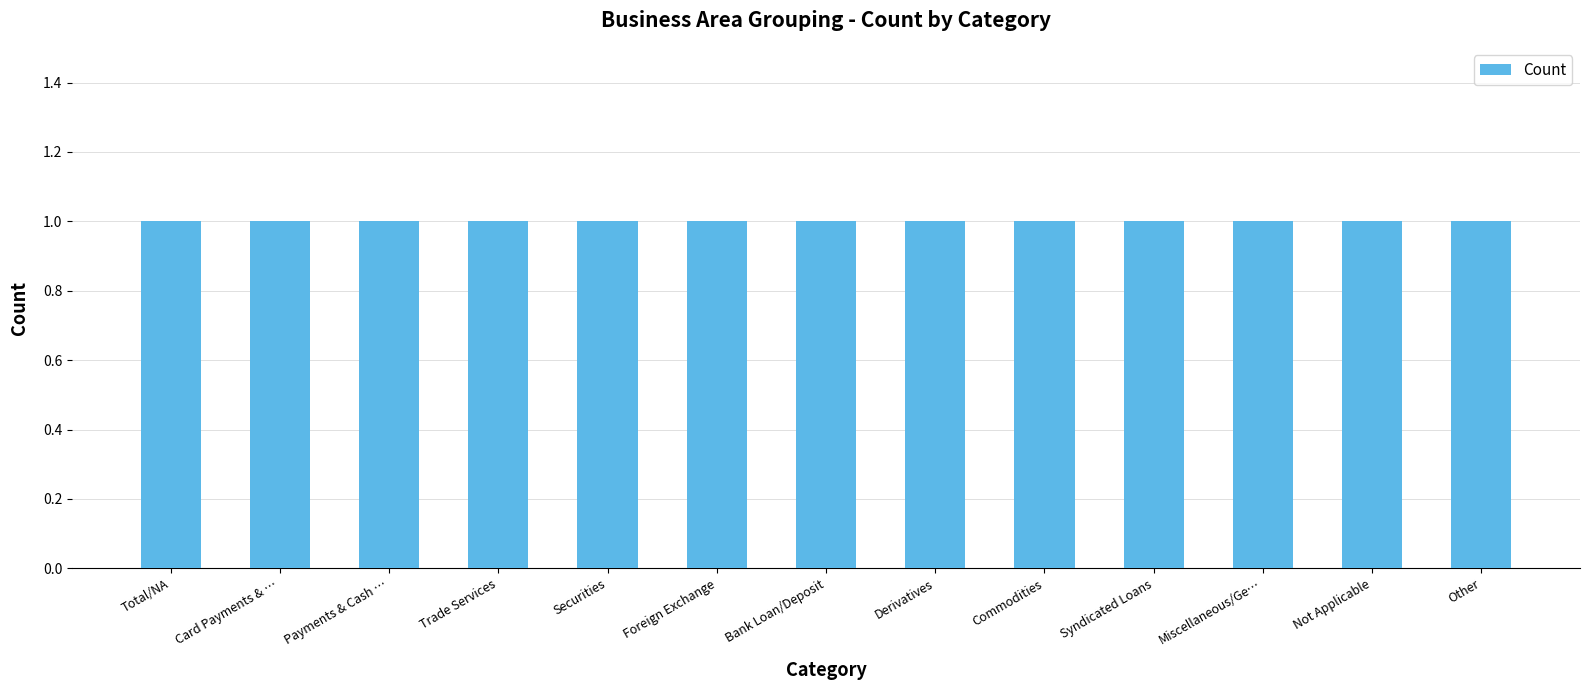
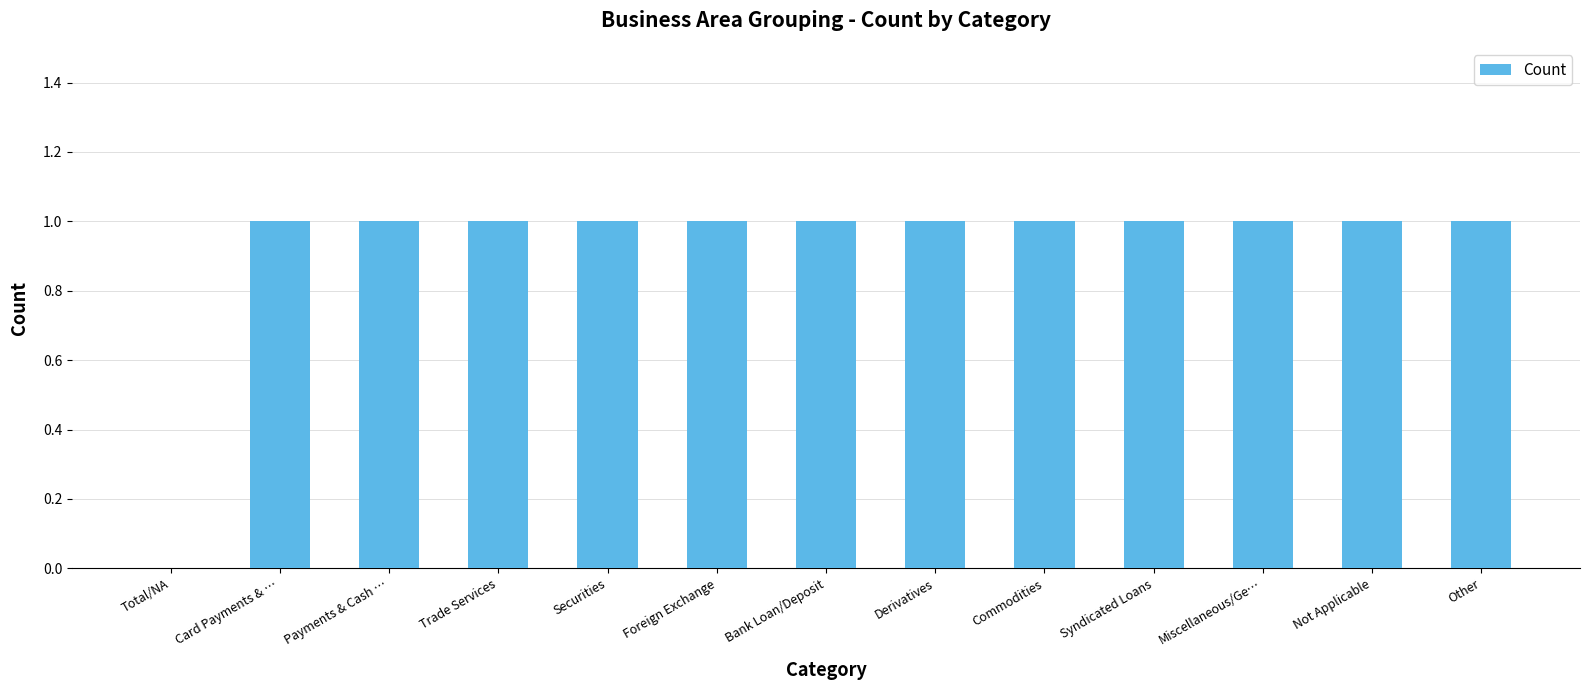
Total/NA: 1 -> 0
